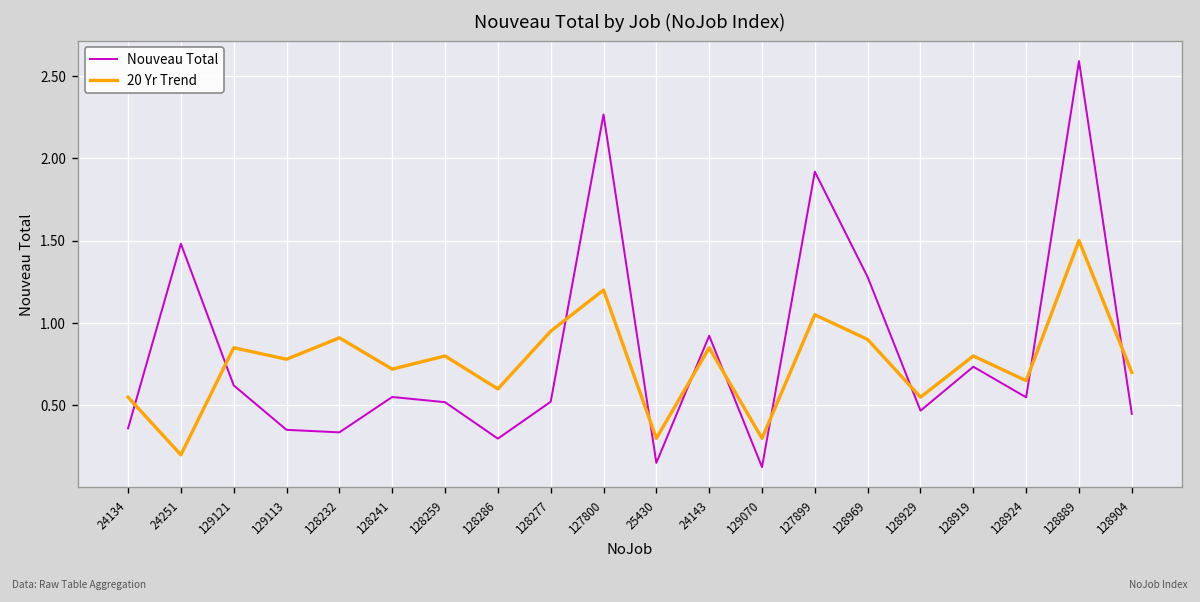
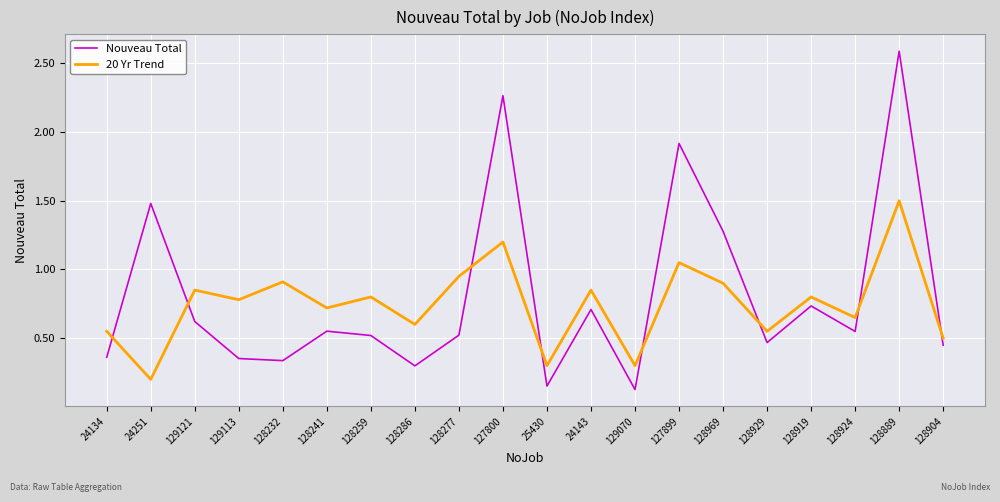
Nouveau Total, 24143: 0.92 -> 0.71
20 Yr Trend, 128904: 0.7 -> 0.5
